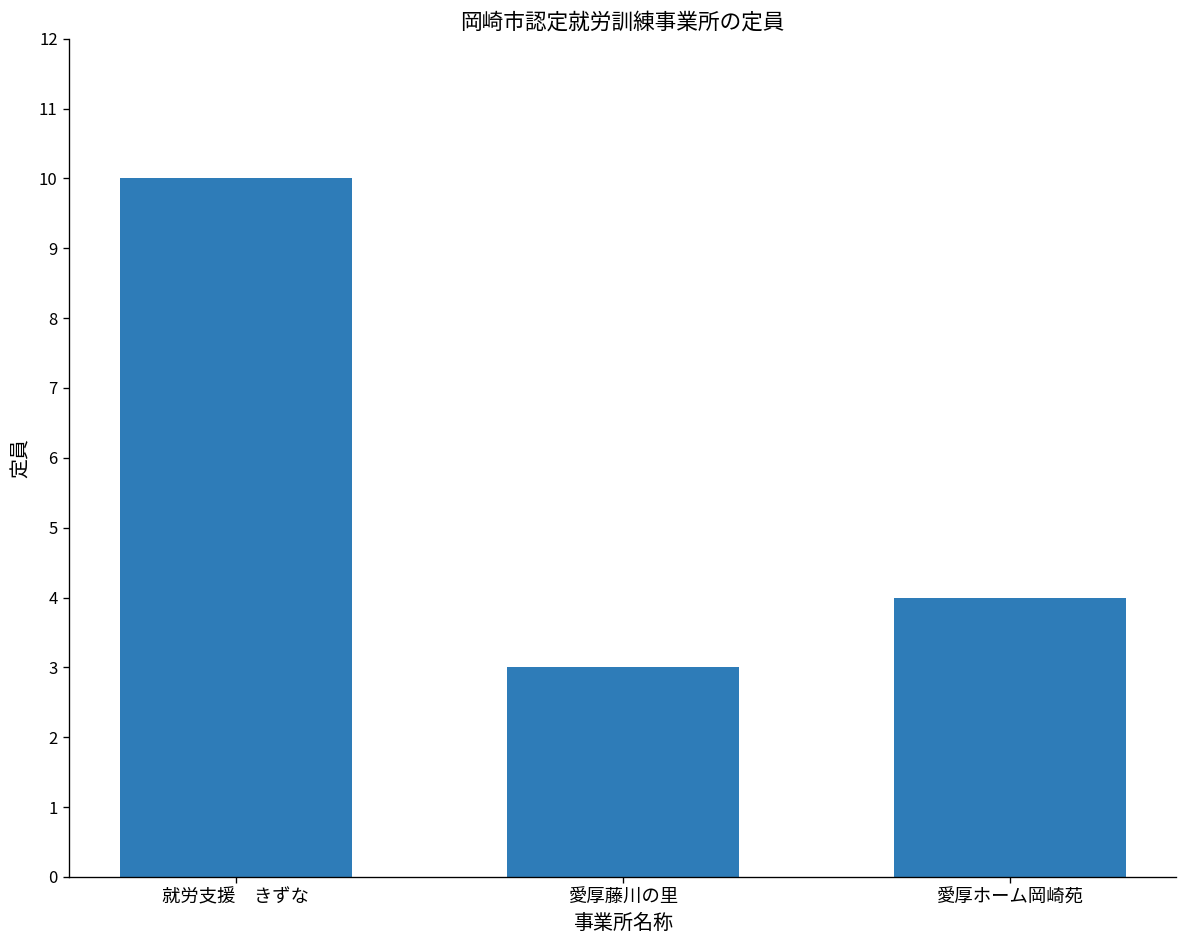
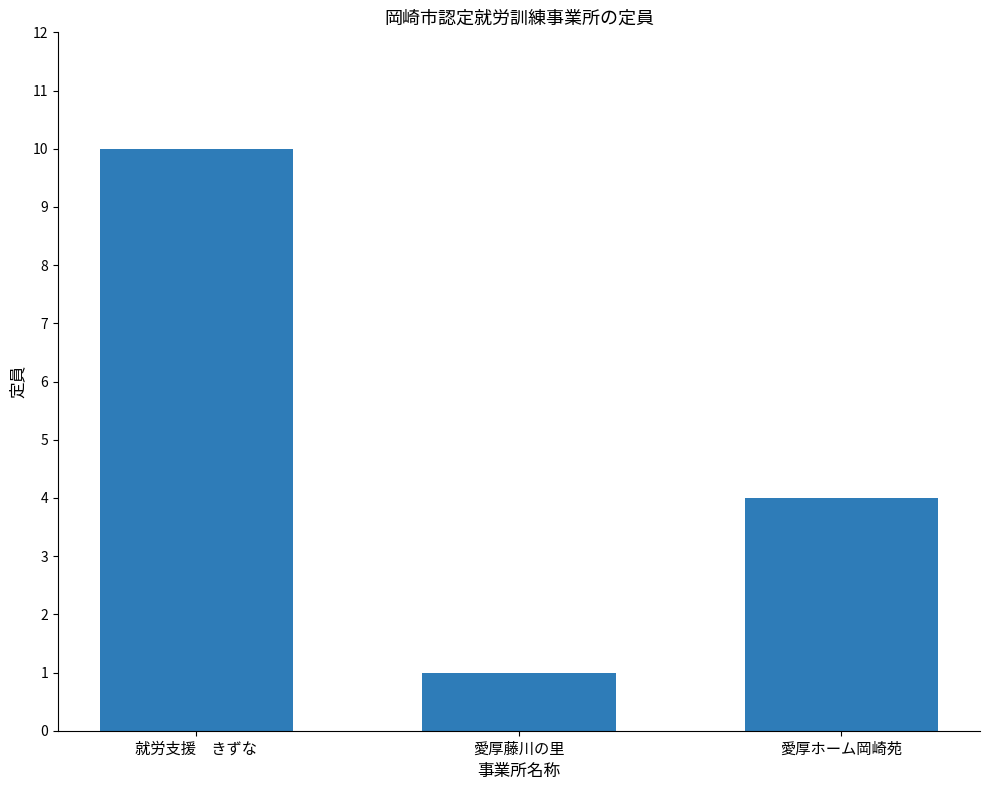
愛厚藤川の里: 3 -> 1
